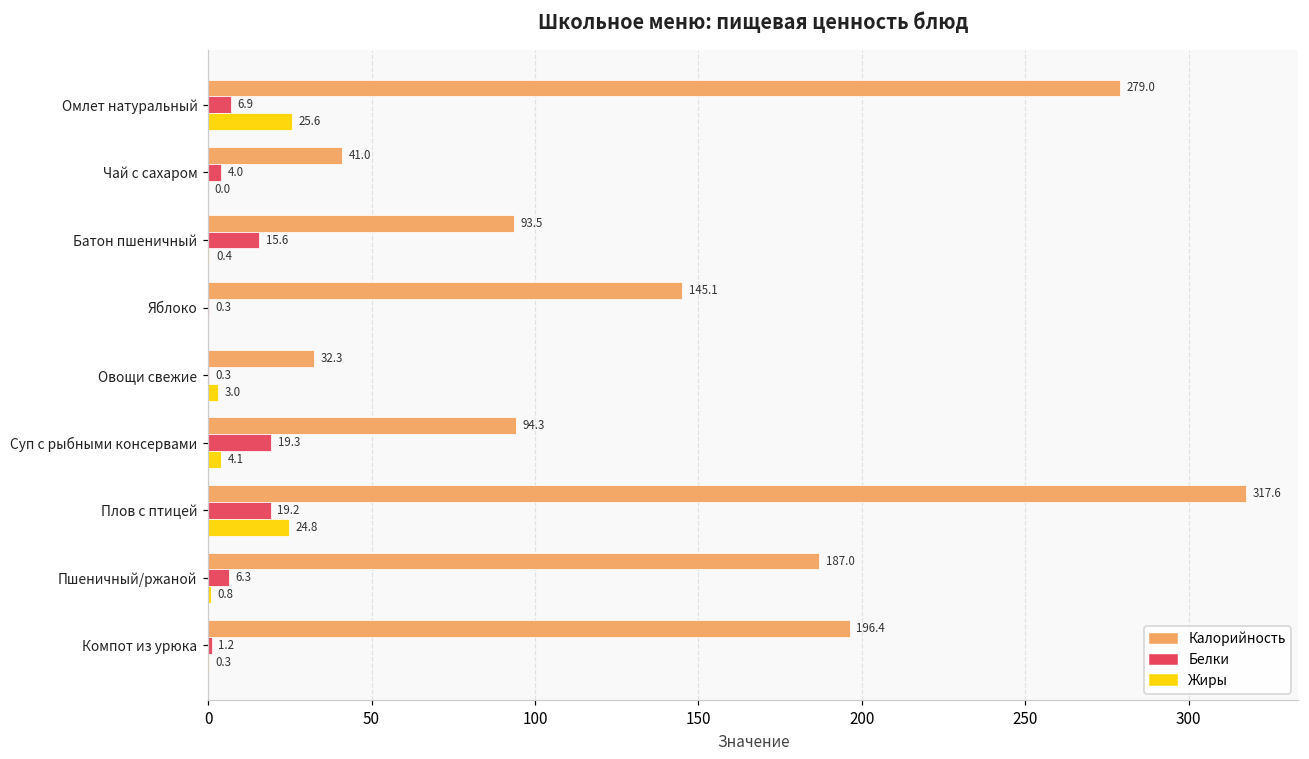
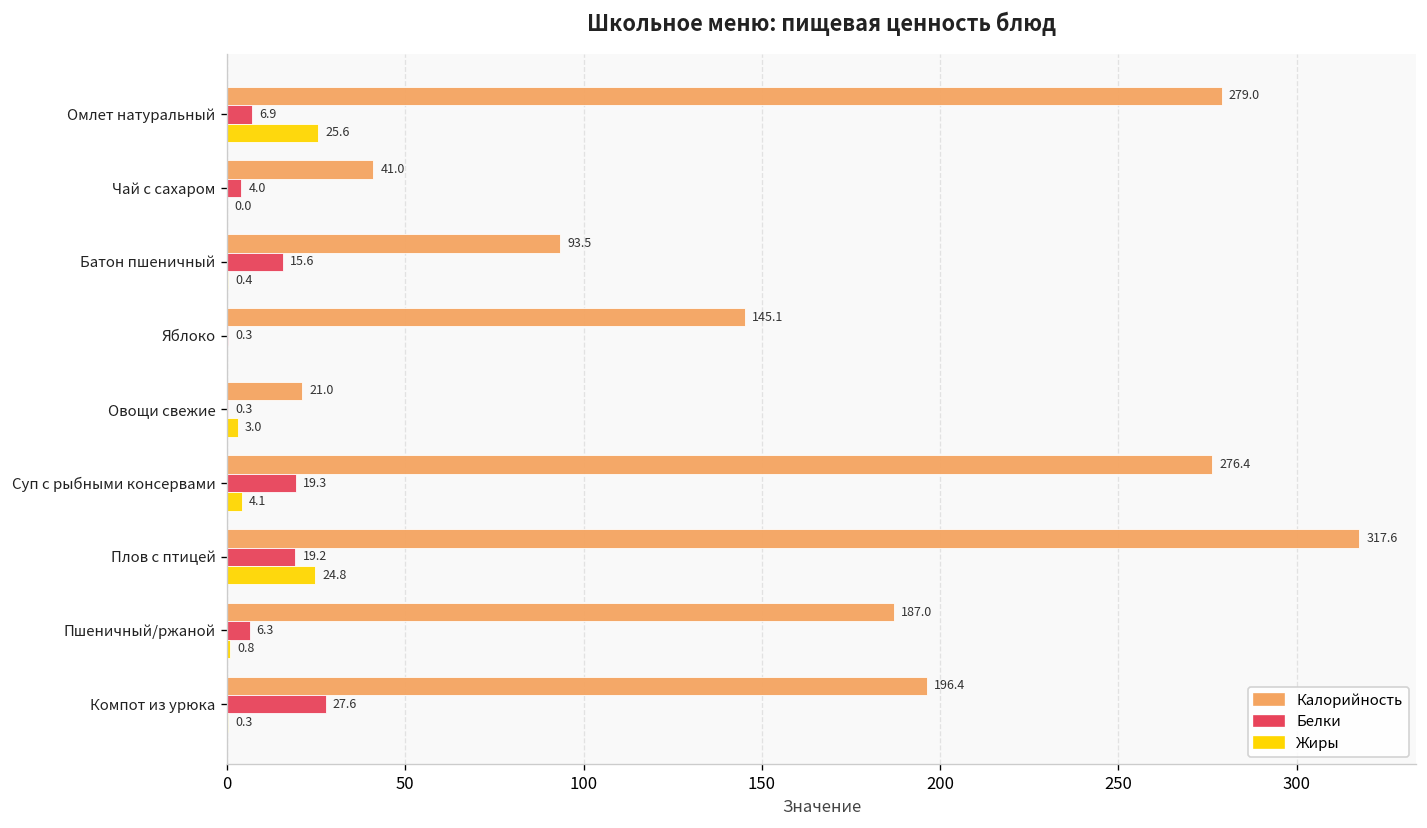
Калорийность, Овощи свежие: 32.3 -> 21.0
Калорийность, Суп с рыбными консервами: 94.3 -> 276.4
Белки, Компот из урюка: 1.2 -> 27.6
